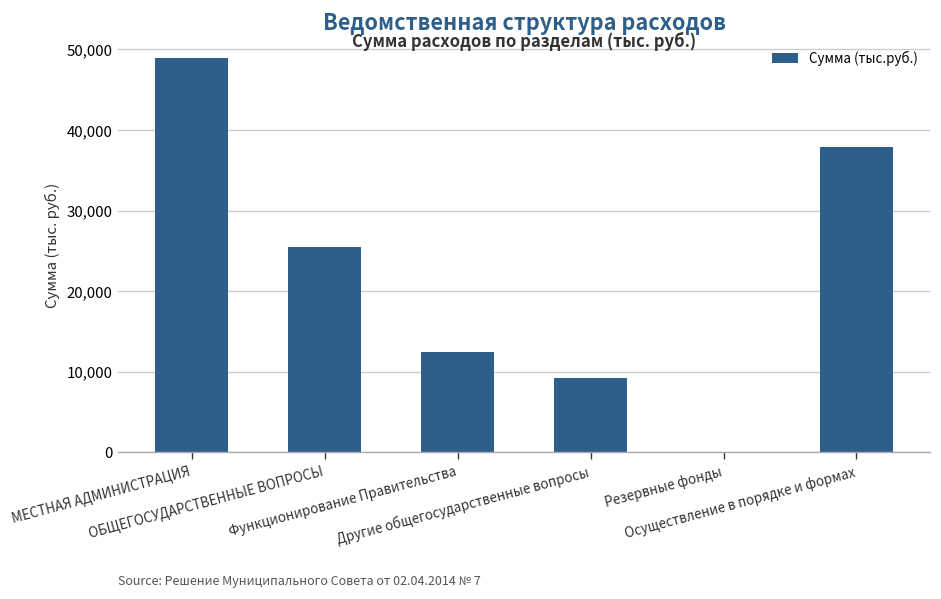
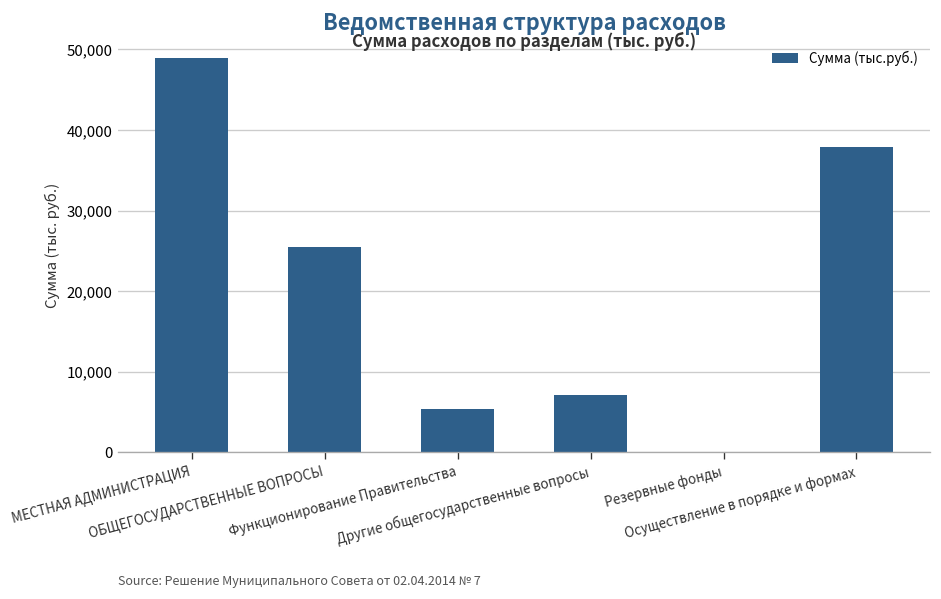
Функционирование Правительства: 12,000 -> 5,000
Другие общегосударственные вопросы: 9,000 -> 7,000
